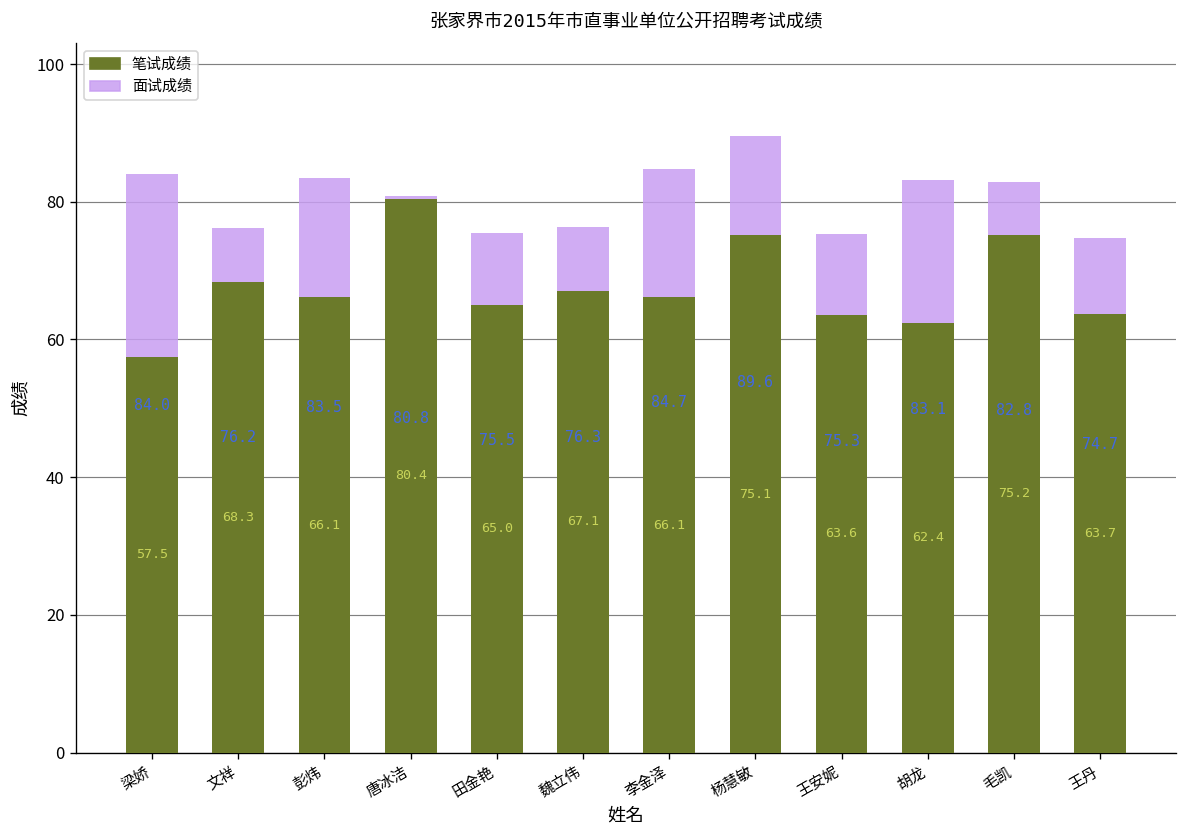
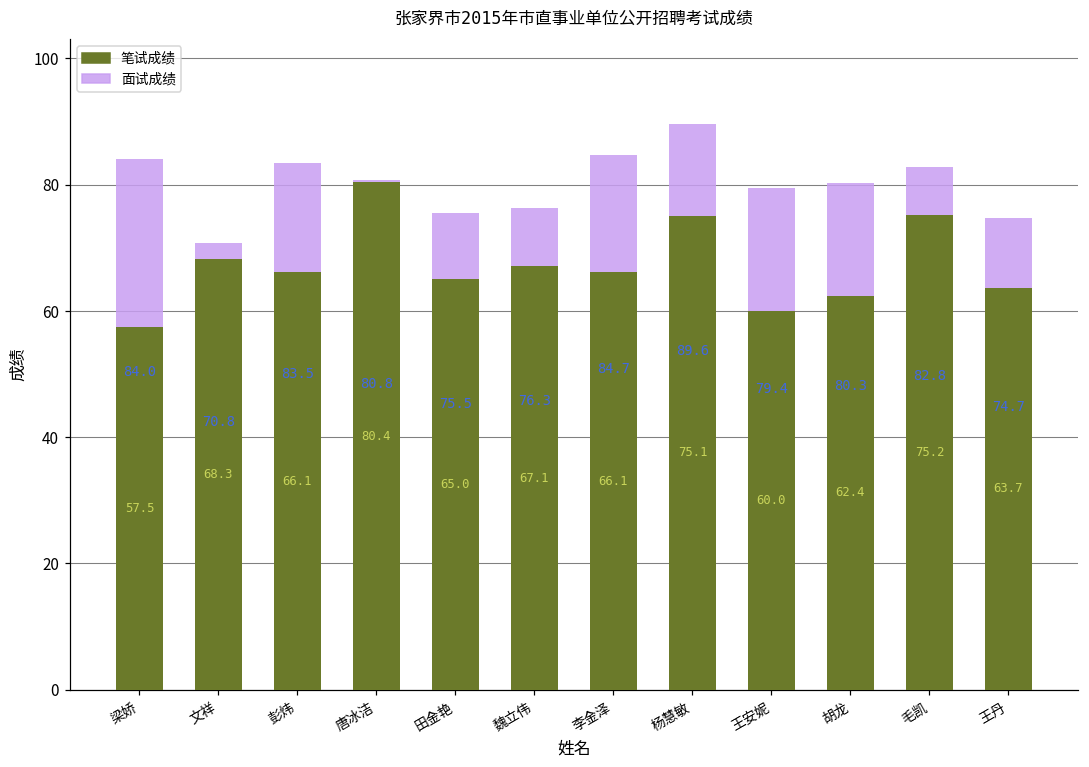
面试成绩, 文祥: 76.2 -> 70.8
面试成绩, 王安妮: 75.3 -> 79.4
笔试成绩, 王安妮: 63.6 -> 60.0
面试成绩, 胡龙: 83.1 -> 80.3
